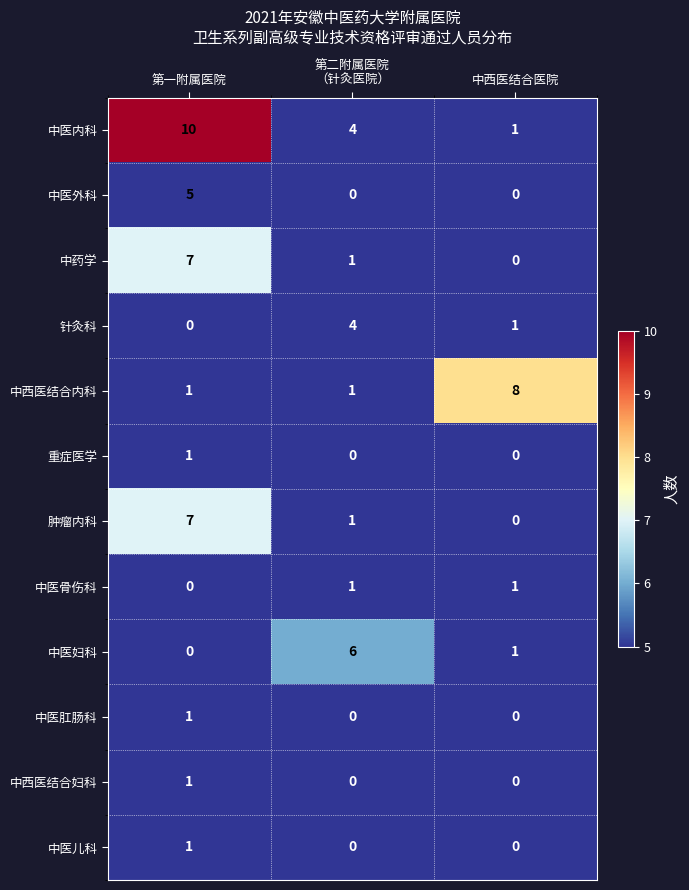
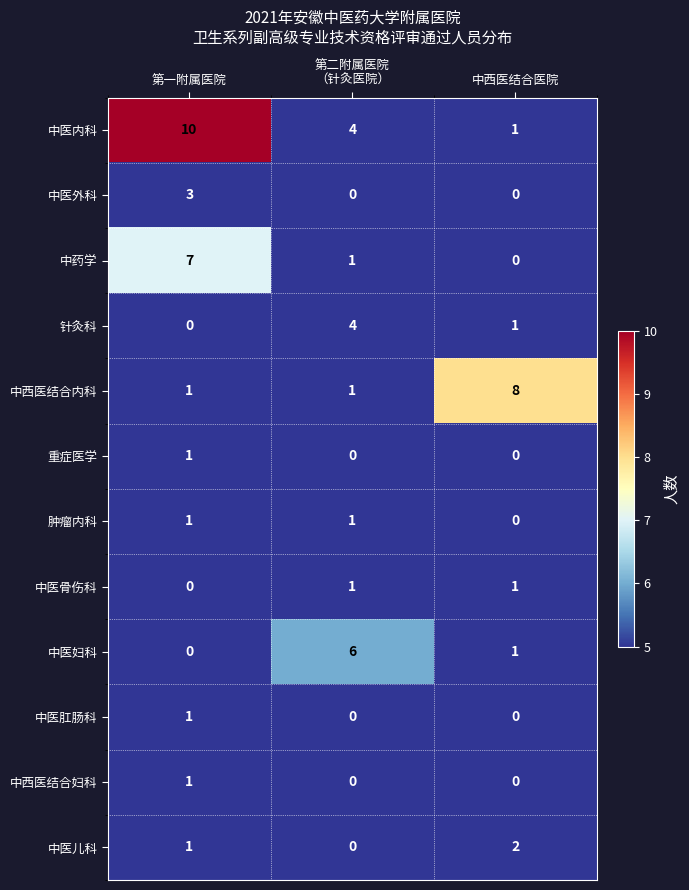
中医外科, 第一附属医院: 5 -> 3
肿瘤内科, 第一附属医院: 7 -> 1
中医儿科, 中西医结合医院: 0 -> 2
